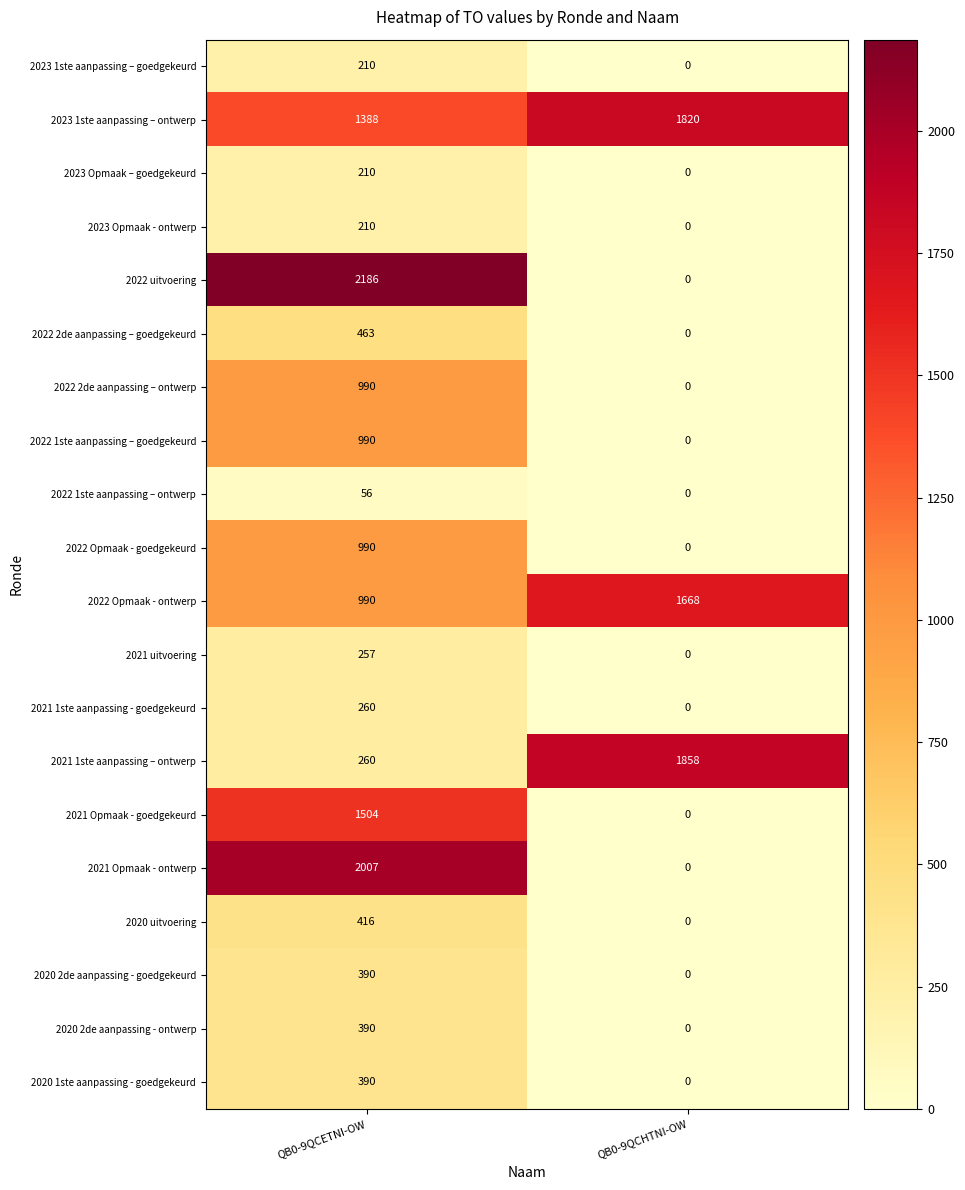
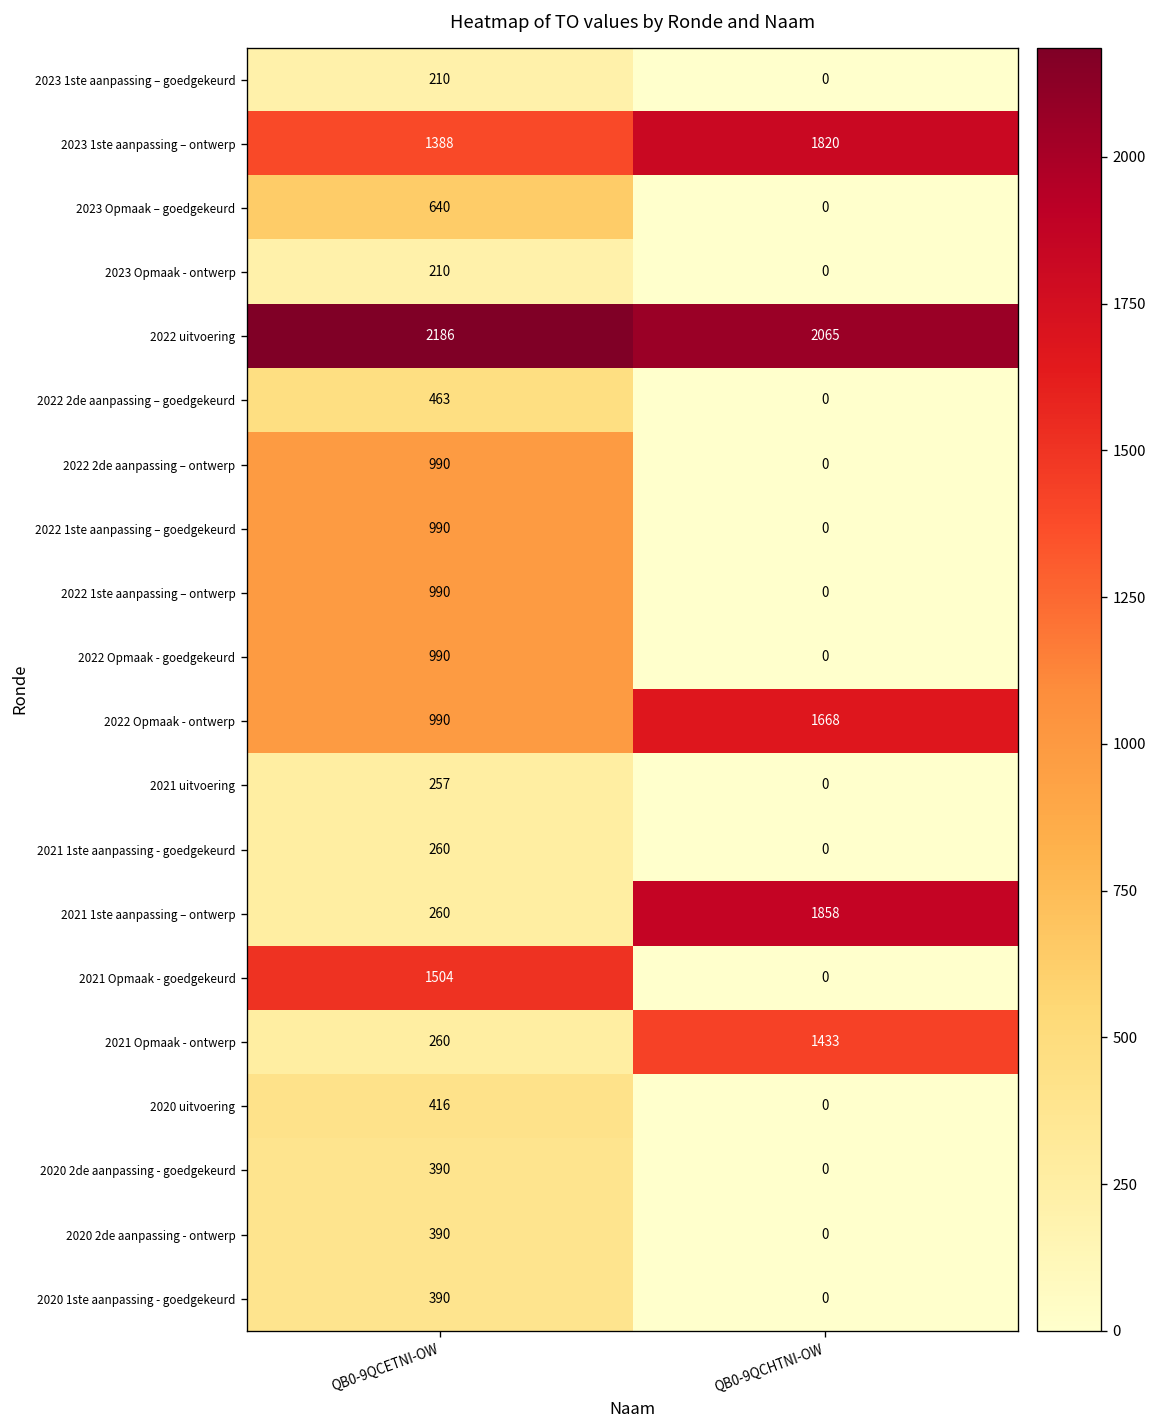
2023 Opmaak – goedgekeurd, QB0-9QCETNI-OW: 210 -> 640
2022 uitvoering, QB0-9QCHTNI-OW: 0 -> 2065
2022 1ste aanpassing – ontwerp, QB0-9QCETNI-OW: 56 -> 990
2021 Opmaak - ontwerp, QB0-9QCETNI-OW: 2007 -> 260
2021 Opmaak - ontwerp, QB0-9QCHTNI-OW: 0 -> 1433
